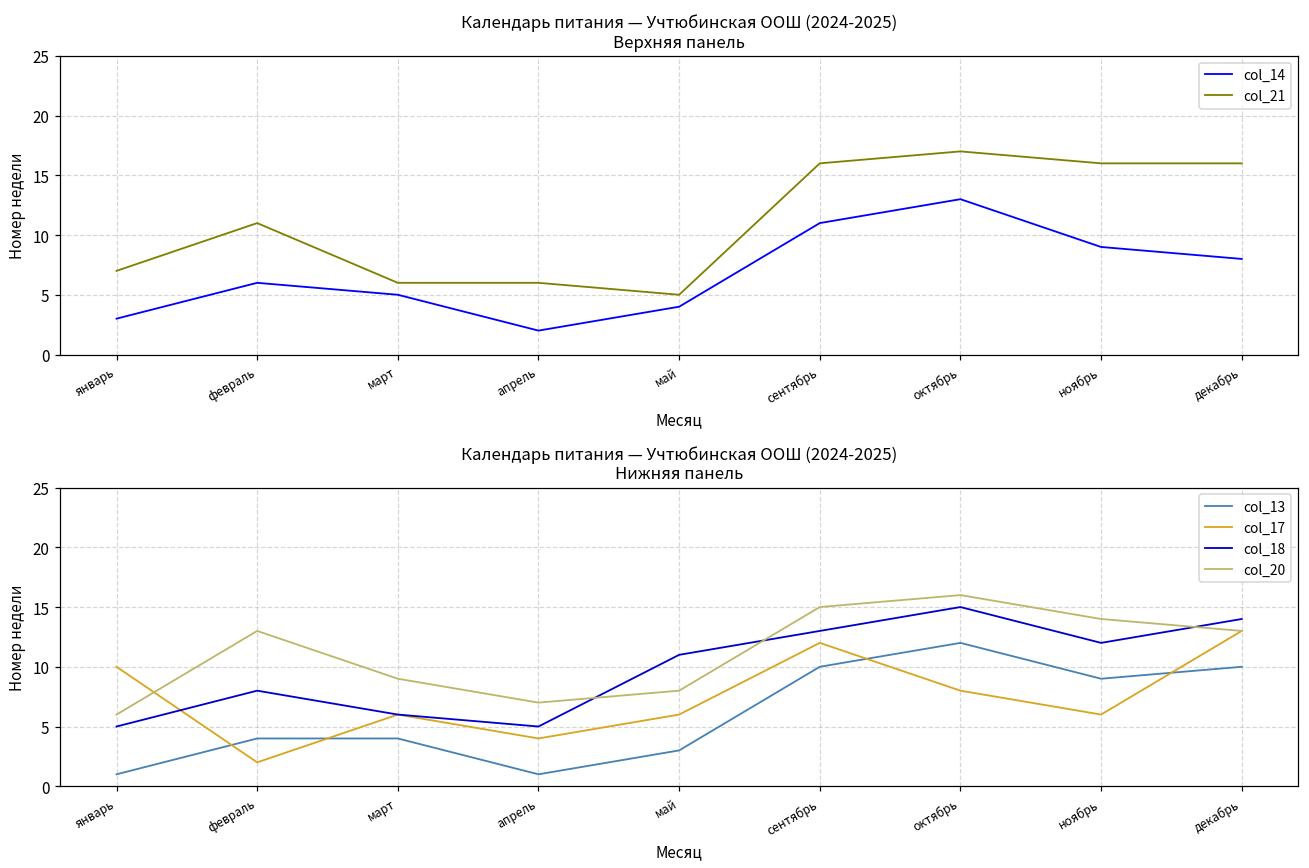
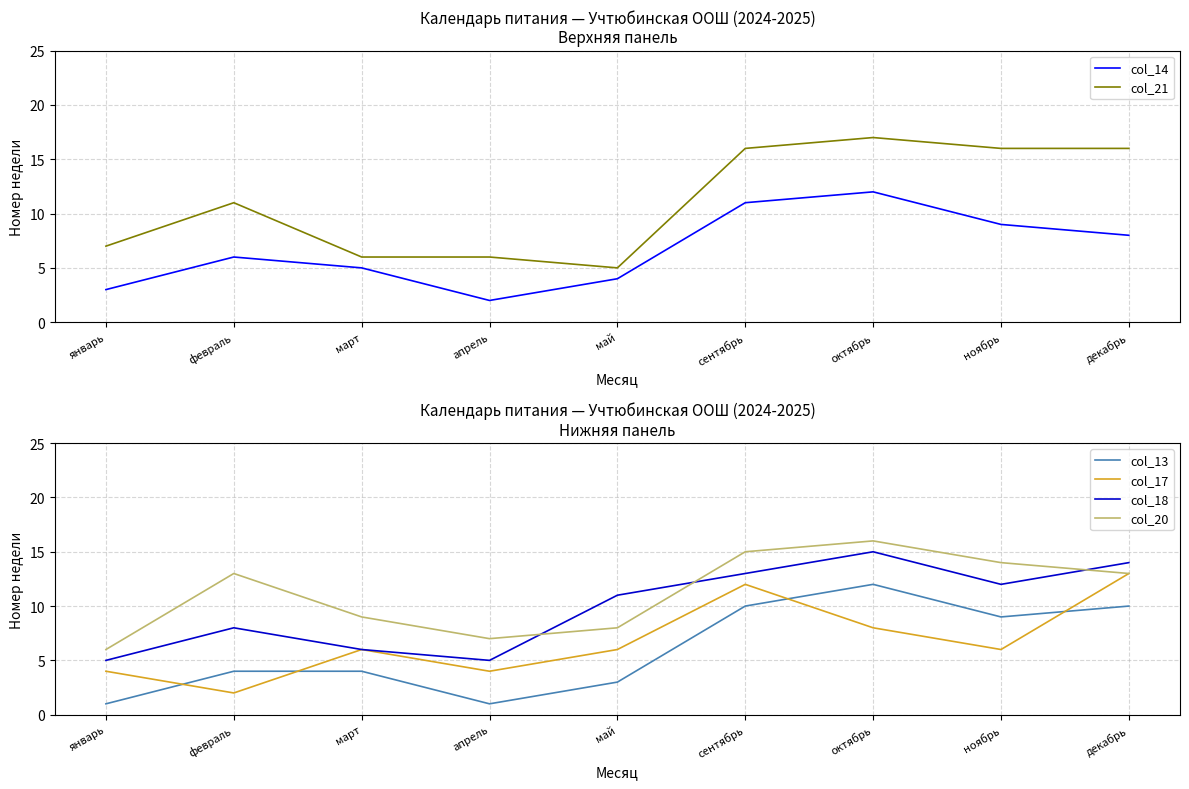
Календарь питания — Учтюбинская ООШ (2024-2025) Верхняя панель, col_14, октябрь: 13 -> 12
Календарь питания — Учтюбинская ООШ (2024-2025) Нижняя панель, col_17, январь: 10 -> 4
